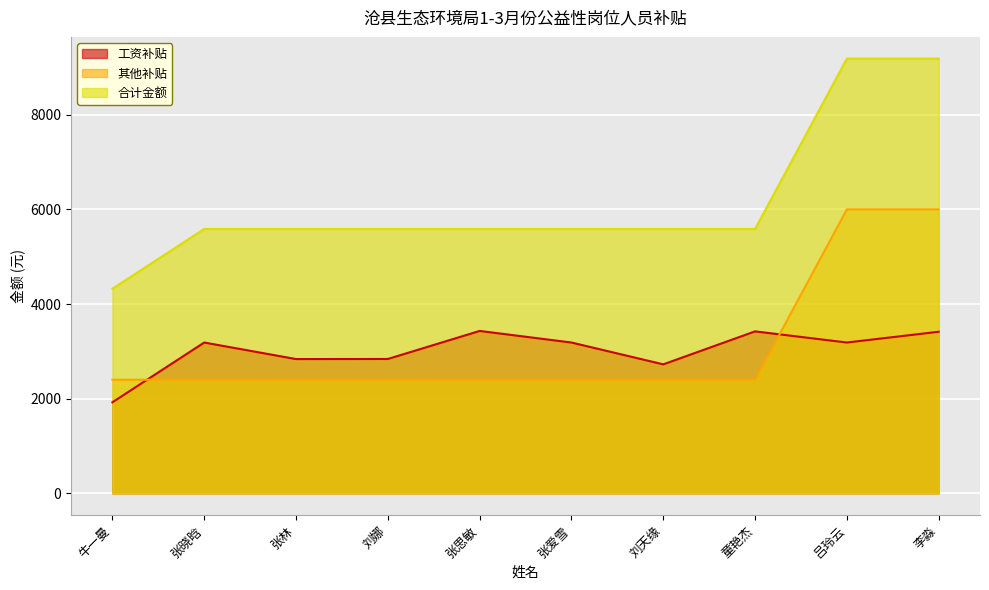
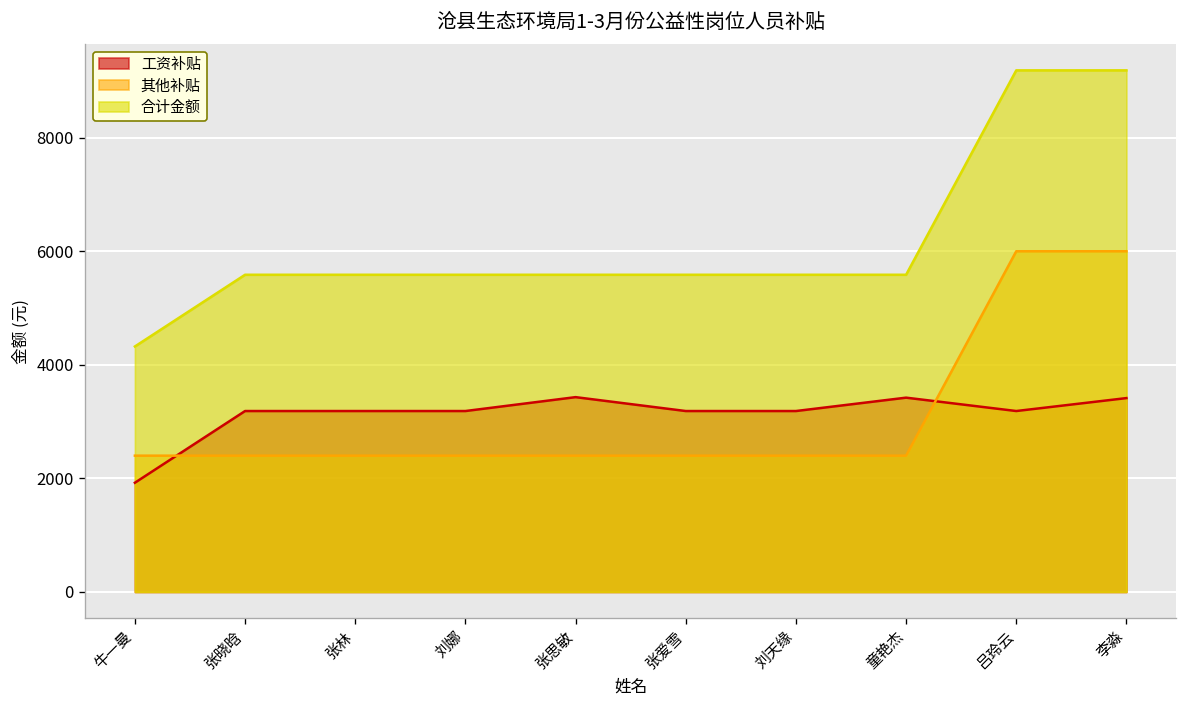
工资补贴, 张林: 2800 -> 3200
工资补贴, 刘娜: 2800 -> 3200
工资补贴, 刘天缘: 2700 -> 3200
